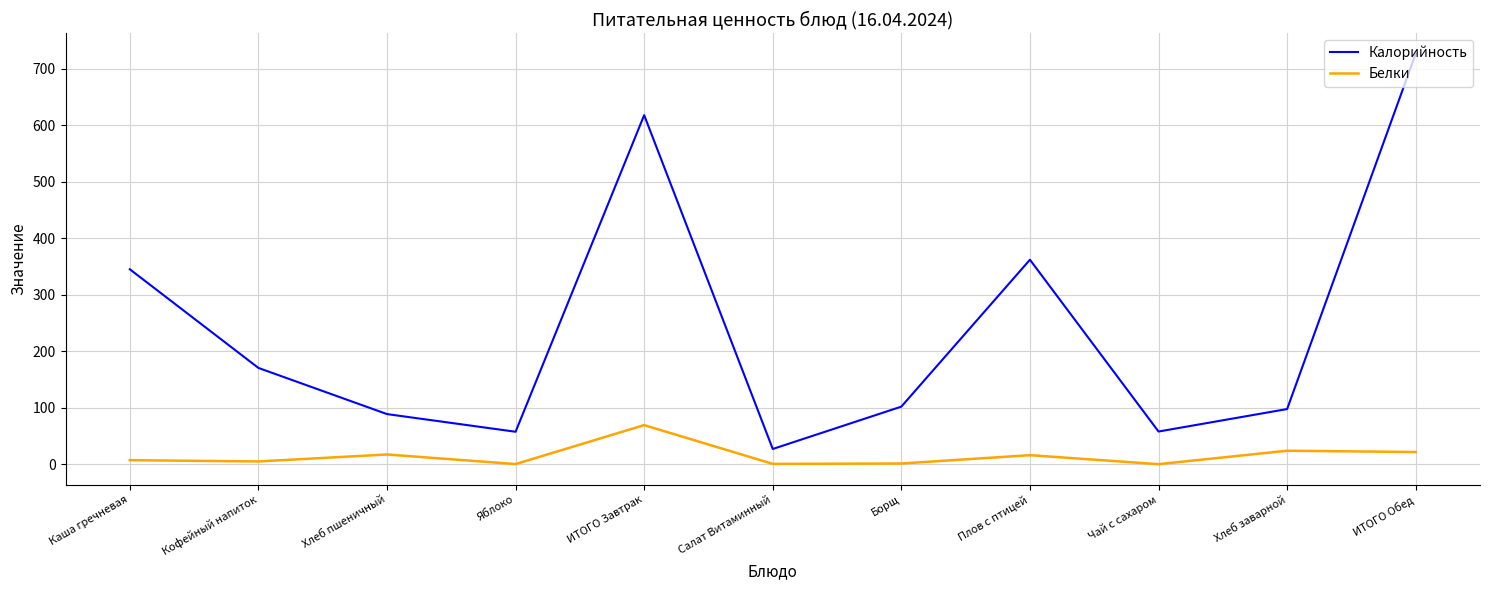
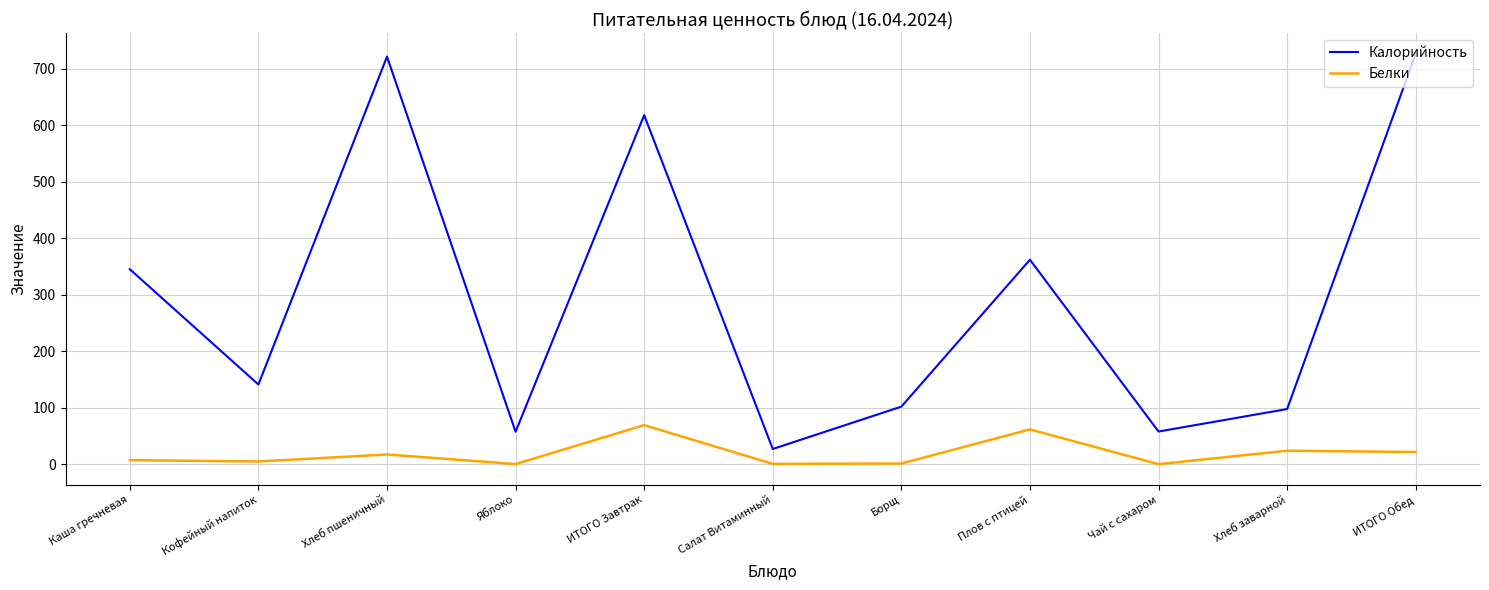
Калорийность, Кофейный напиток: 170 -> 140
Калорийность, Хлеб пшеничный: 90 -> 720
Белки, Плов с птицей: 20 -> 60
